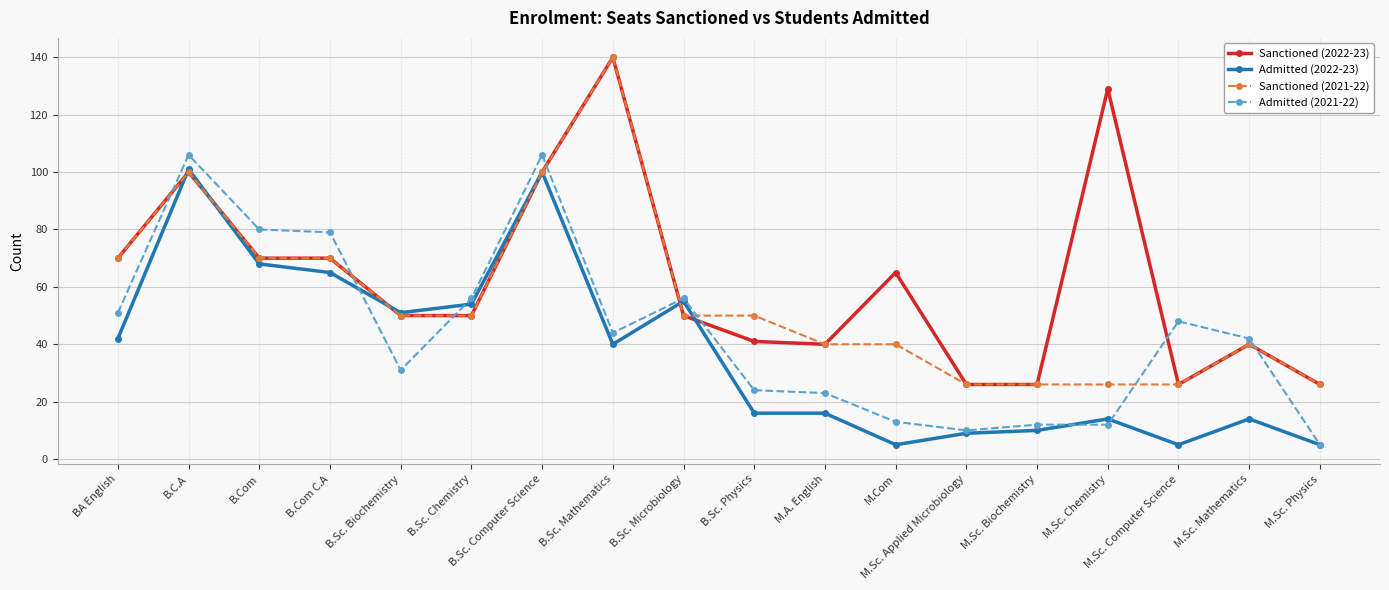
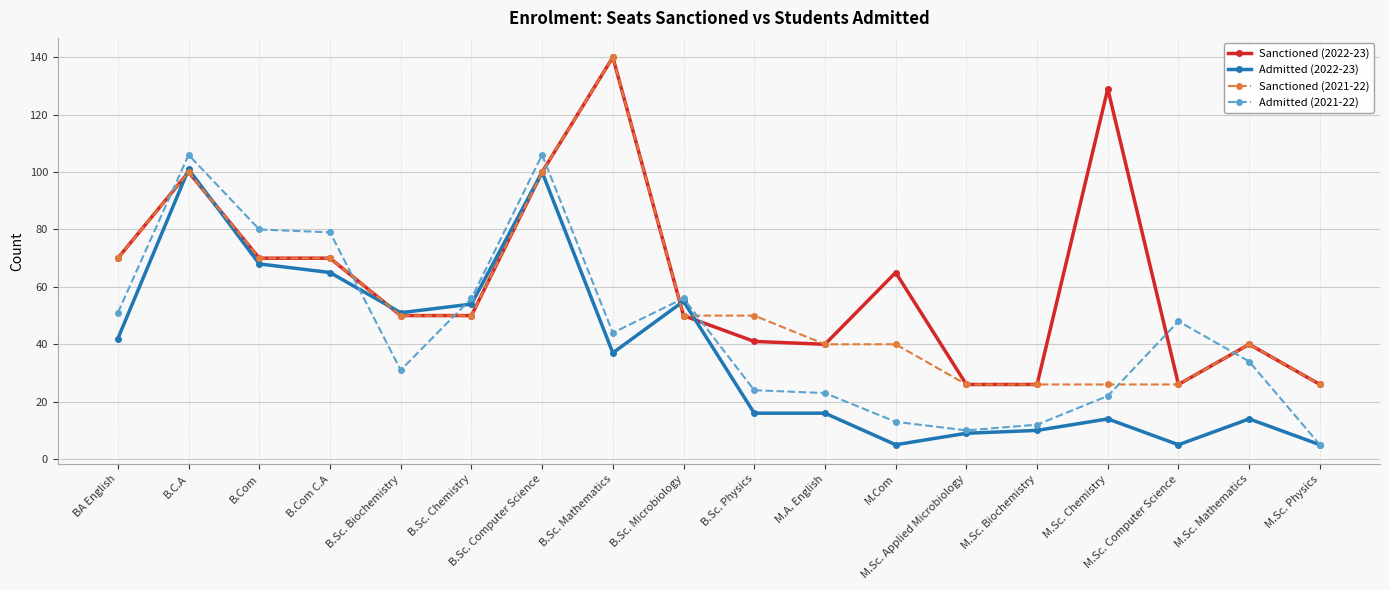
Admitted (2022-23), B.Sc. Mathematics: 40 -> 37
Admitted (2021-22), M.Sc. Chemistry: 12 -> 22
Admitted (2021-22), M.Sc. Mathematics: 42 -> 34
